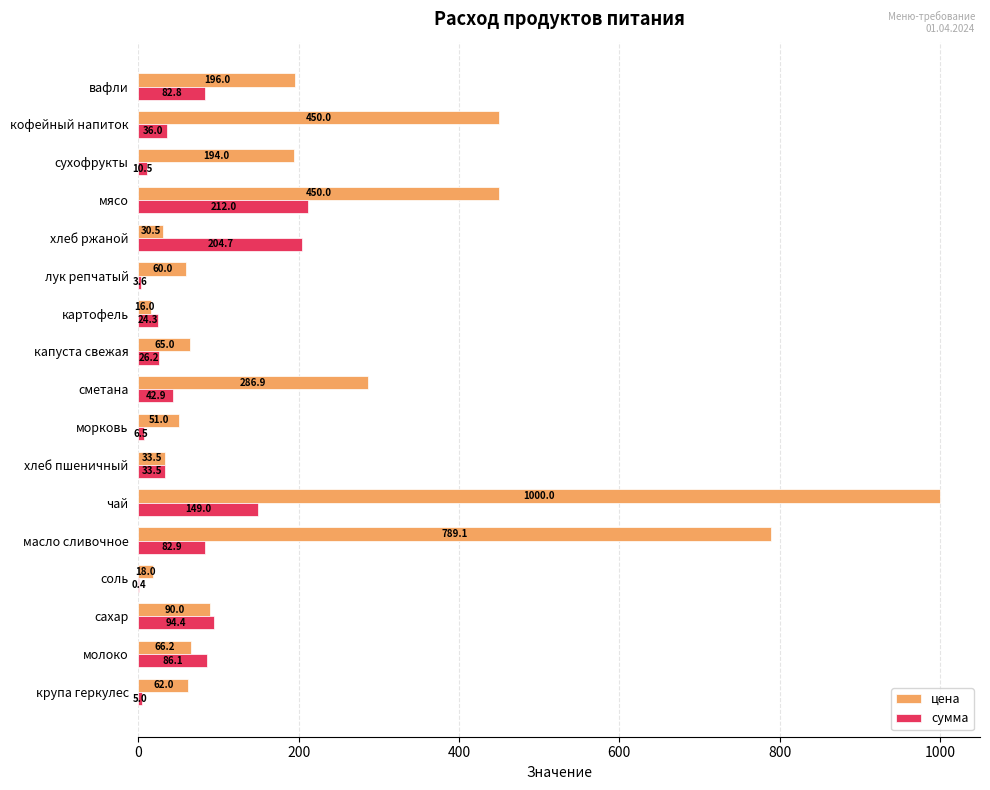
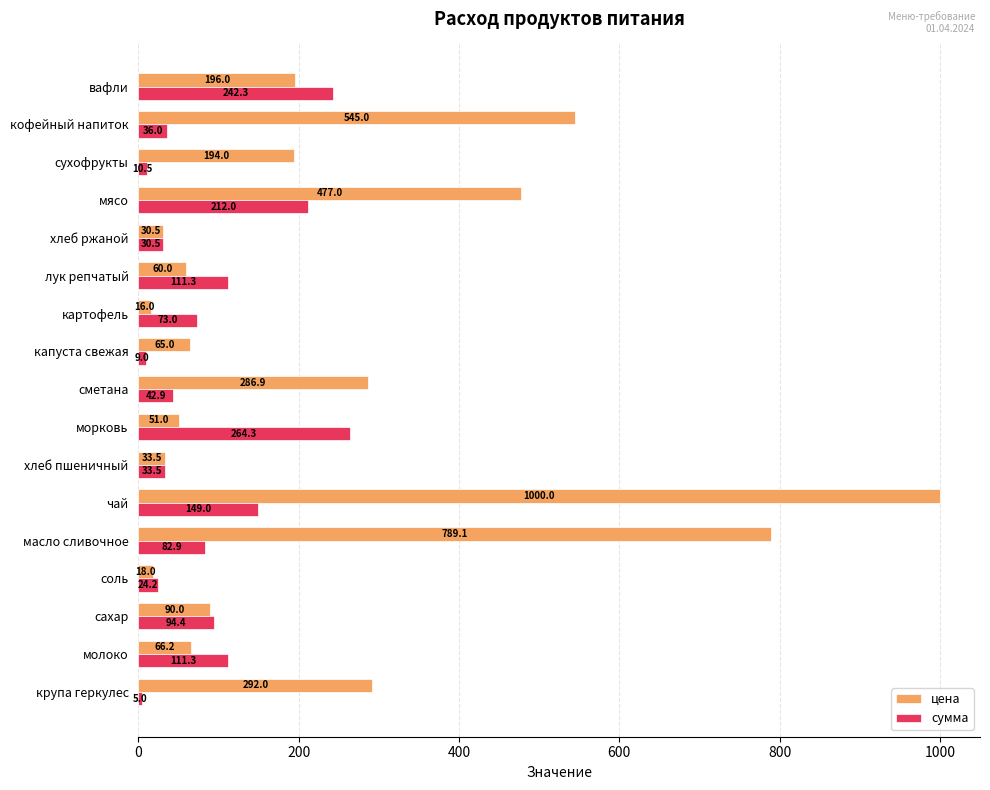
сумма, вафли: 82.8 -> 242.3
цена, кофейный напиток: 450.0 -> 545.0
цена, мясо: 450.0 -> 477.0
сумма, хлеб ржаной: 204.7 -> 30.5
сумма, лук репчатый: 3.6 -> 111.3
сумма, картофель: 24.3 -> 73.0
сумма, капуста свежая: 26.2 -> 9.0
сумма, морковь: 6.5 -> 264.3
сумма, соль: 0.4 -> 24.2
сумма, молоко: 86.1 -> 111.3
цена, крупа геркулес: 62.0 -> 292.0
